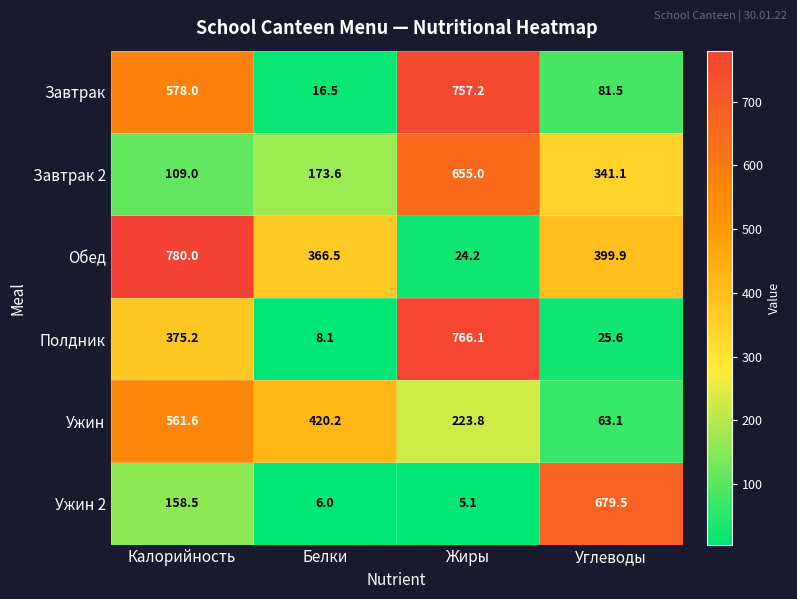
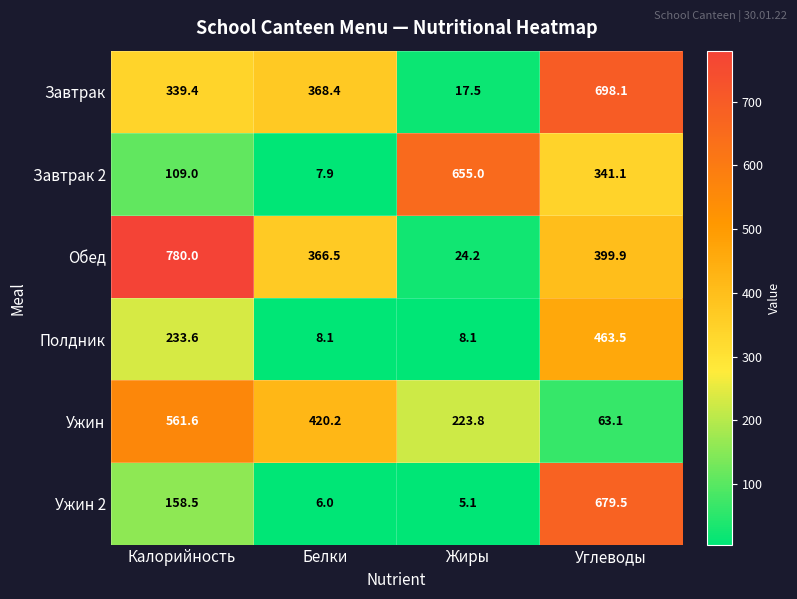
Завтрак, Калорийность: 578.0 -> 339.4
Завтрак, Белки: 16.5 -> 368.4
Завтрак, Жиры: 757.2 -> 17.5
Завтрак, Углеводы: 81.5 -> 698.1
Завтрак 2, Белки: 173.6 -> 7.9
Полдник, Калорийность: 375.2 -> 233.6
Полдник, Жиры: 766.1 -> 8.1
Полдник, Углеводы: 25.6 -> 463.5
